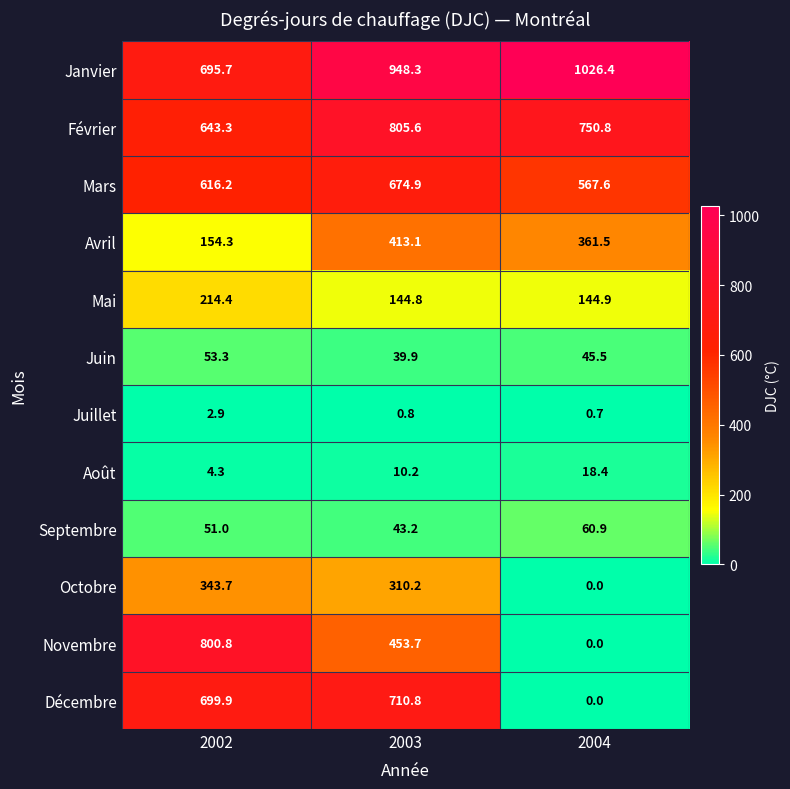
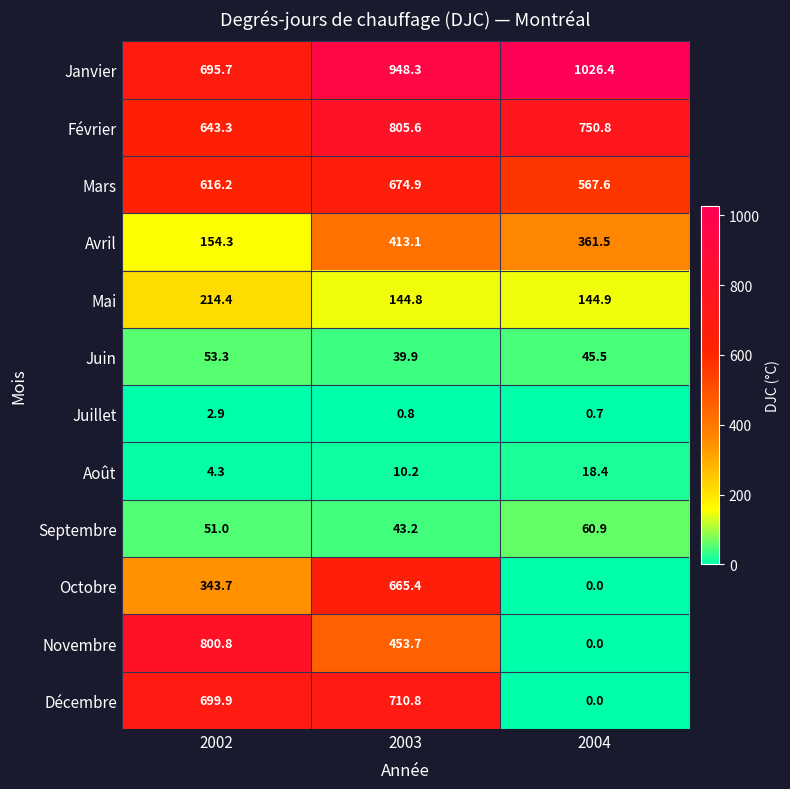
Octobre, 2003: 310.2 -> 665.4
